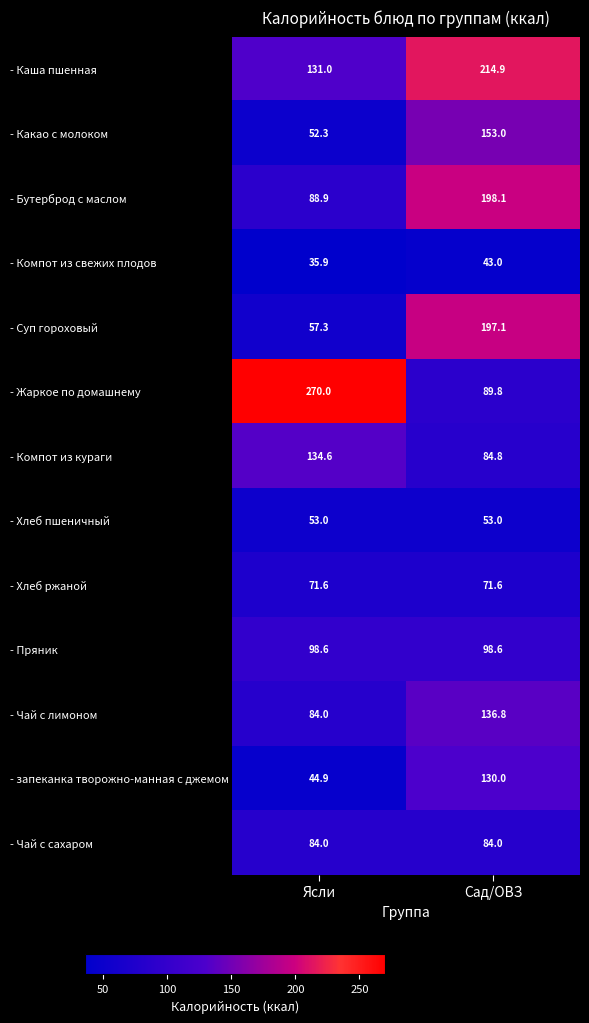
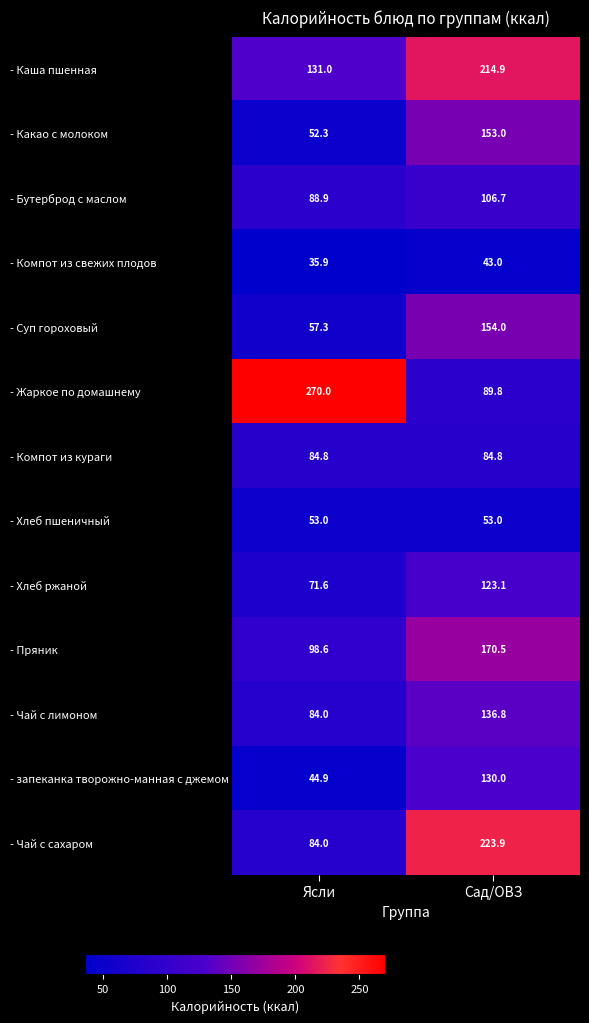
- Бутерброд с маслом, Сад/ОВЗ: 198.1 -> 106.7
- Суп гороховый, Сад/ОВЗ: 197.1 -> 154.0
- Компот из кураги, Ясли: 134.6 -> 84.8
- Хлеб ржаной, Сад/ОВЗ: 71.6 -> 123.1
- Пряник, Сад/ОВЗ: 98.6 -> 170.5
- Чай с сахаром, Сад/ОВЗ: 84.0 -> 223.9
